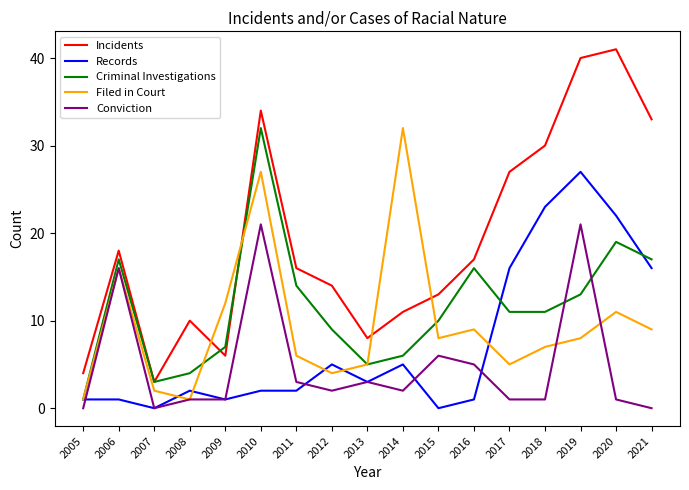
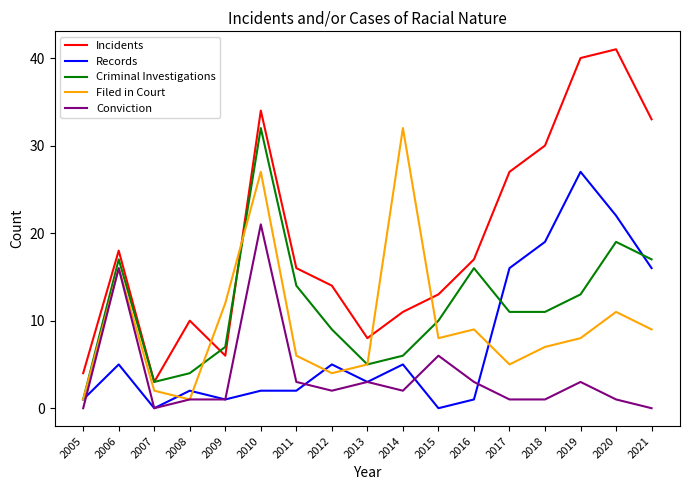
Records, 2006: 1 -> 5
Conviction, 2016: 5 -> 3
Records, 2018: 23 -> 19
Conviction, 2019: 21 -> 3
